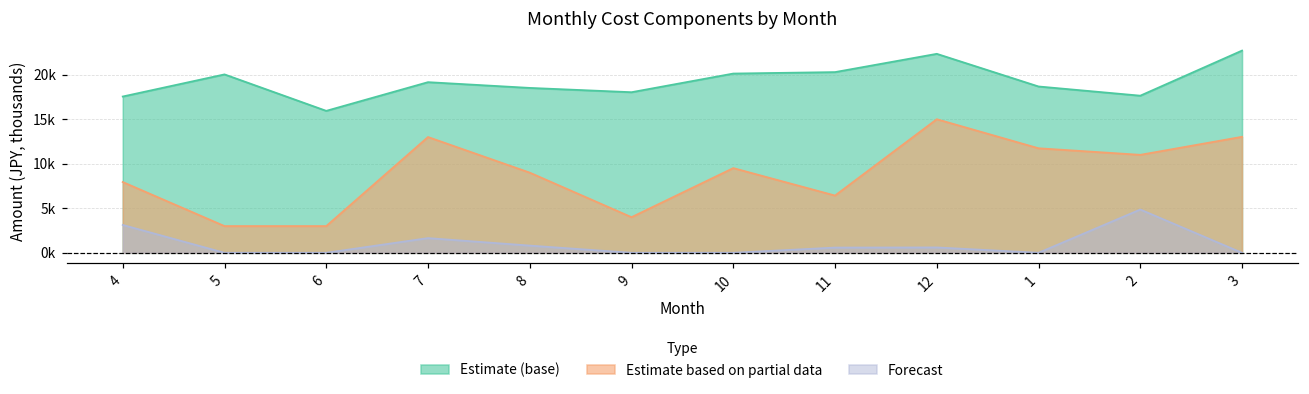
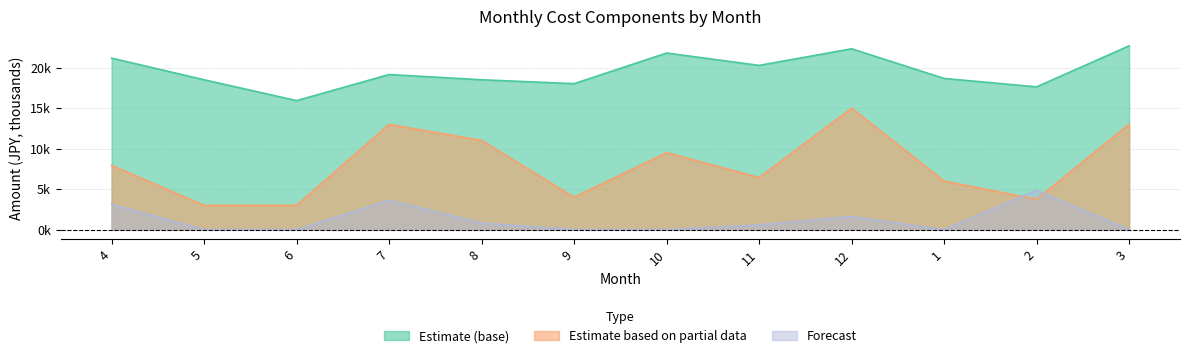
Estimate (base), 4: 18000 -> 21000
Estimate (base), 5: 20000 -> 19000
Forecast, 7: 2000 -> 4000
Estimate based on partial data, 8: 9000 -> 11000
Estimate (base), 10: 20000 -> 22000
Forecast, 12: 1000 -> 2000
Estimate based on partial data, 1: 12000 -> 6000
Estimate based on partial data, 2: 11000 -> 4000
